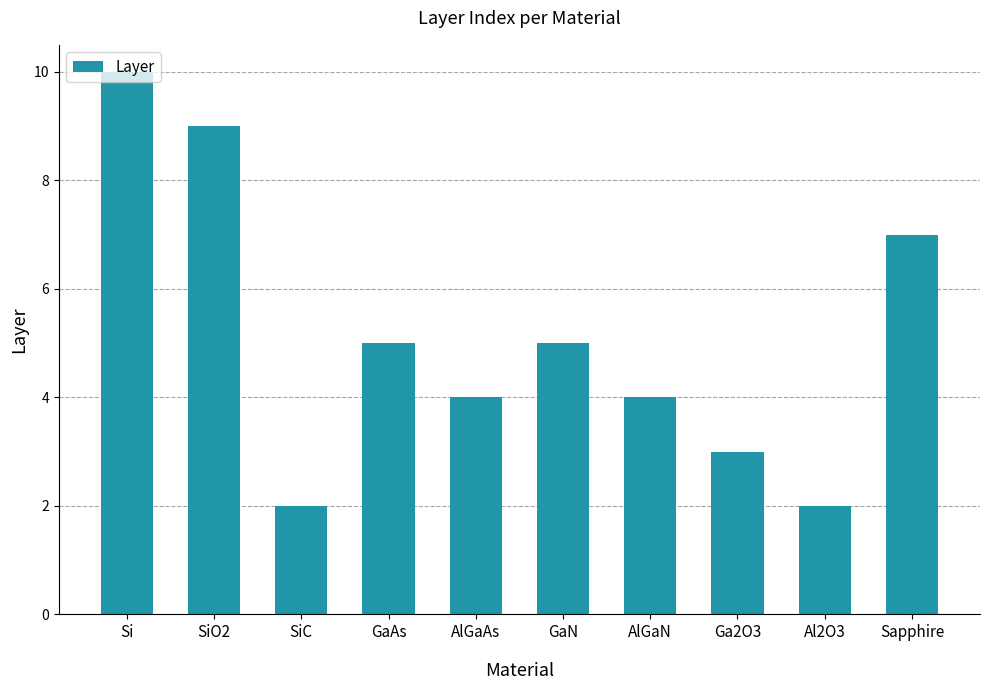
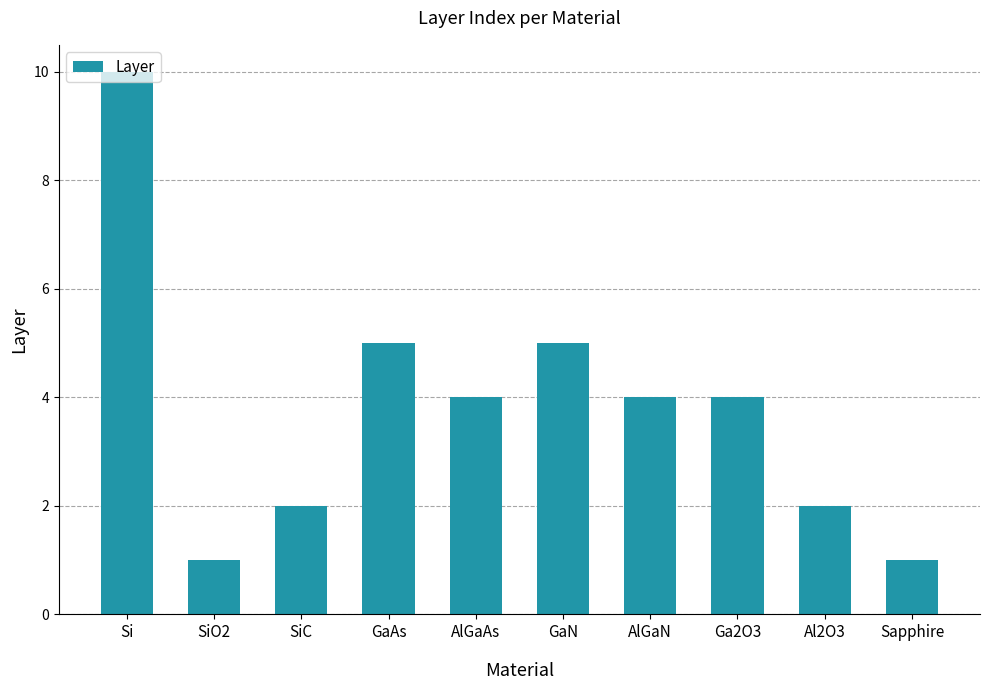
SiO2: 9 -> 1
Ga2O3: 3 -> 4
Sapphire: 7 -> 1
